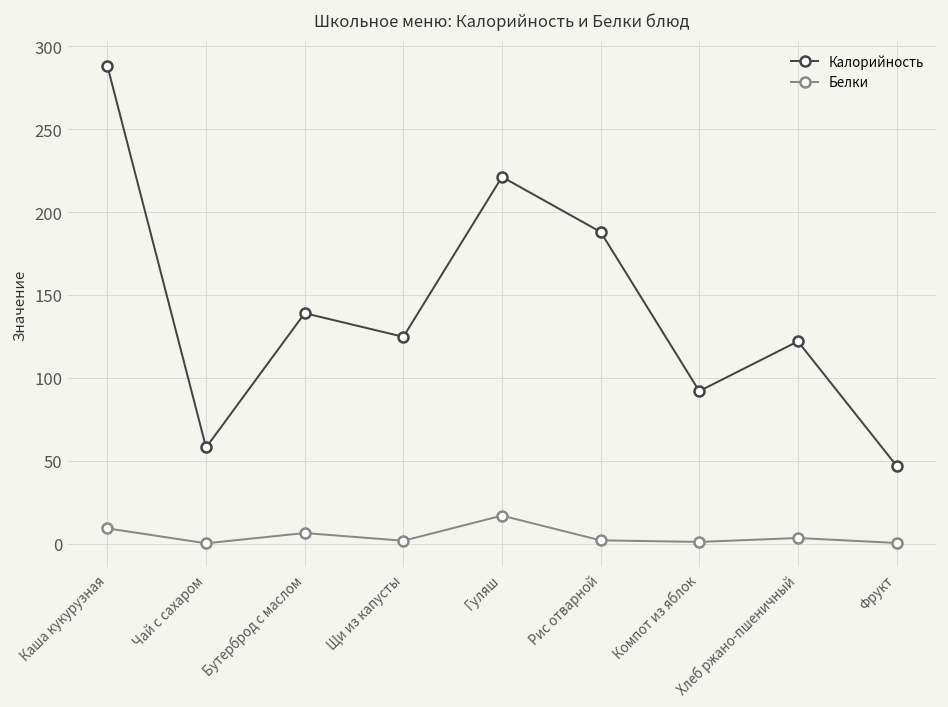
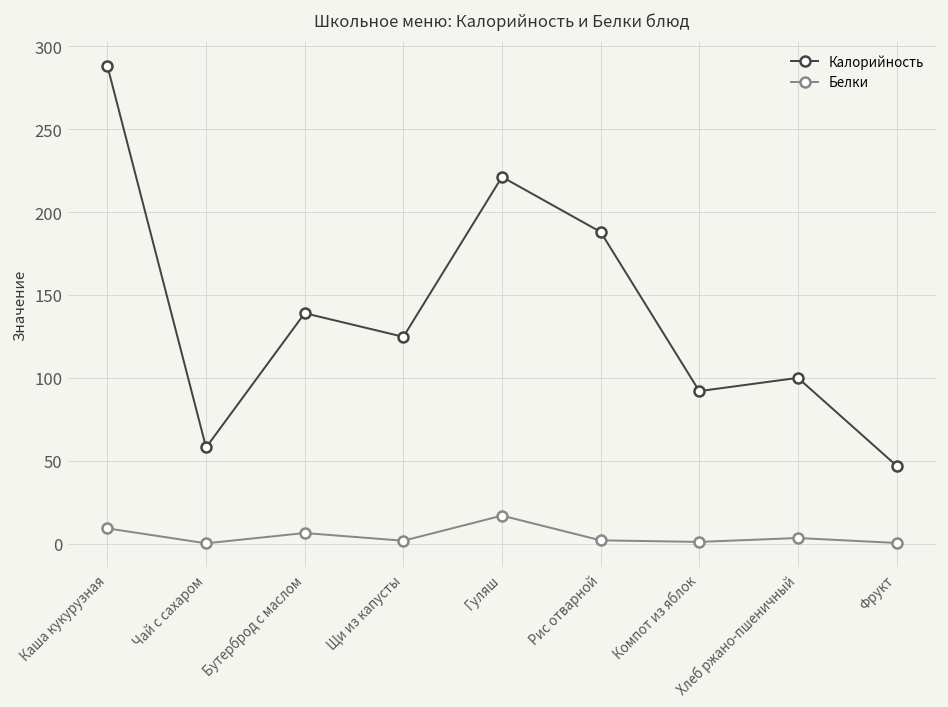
Калорийность, Хлеб ржано-пшеничный: 122 -> 100
